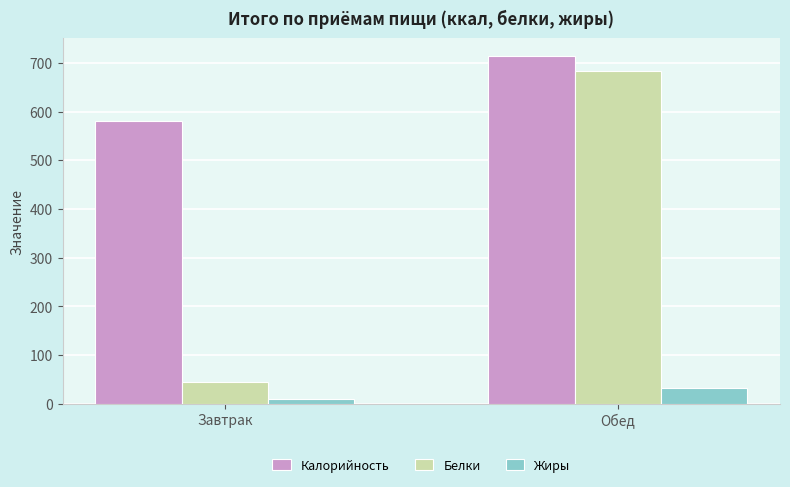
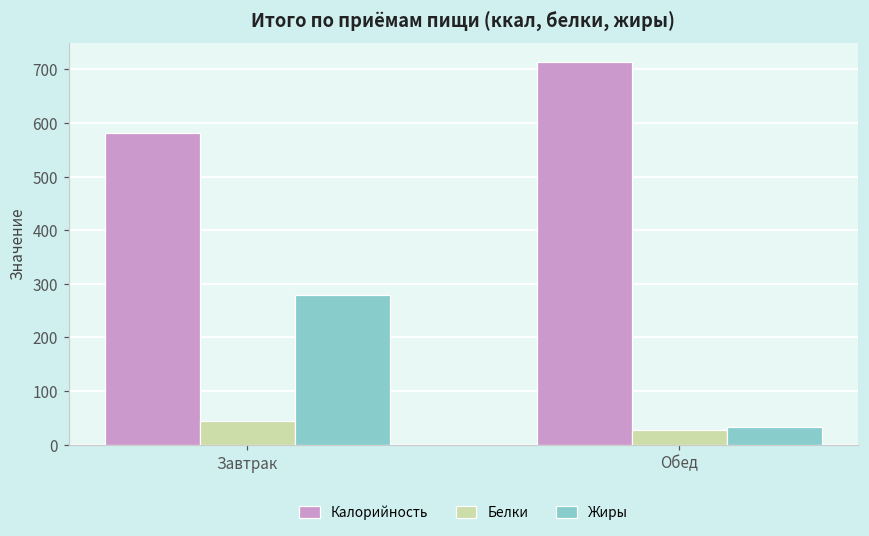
Жиры, Завтрак: 10 -> 280
Белки, Обед: 680 -> 30
